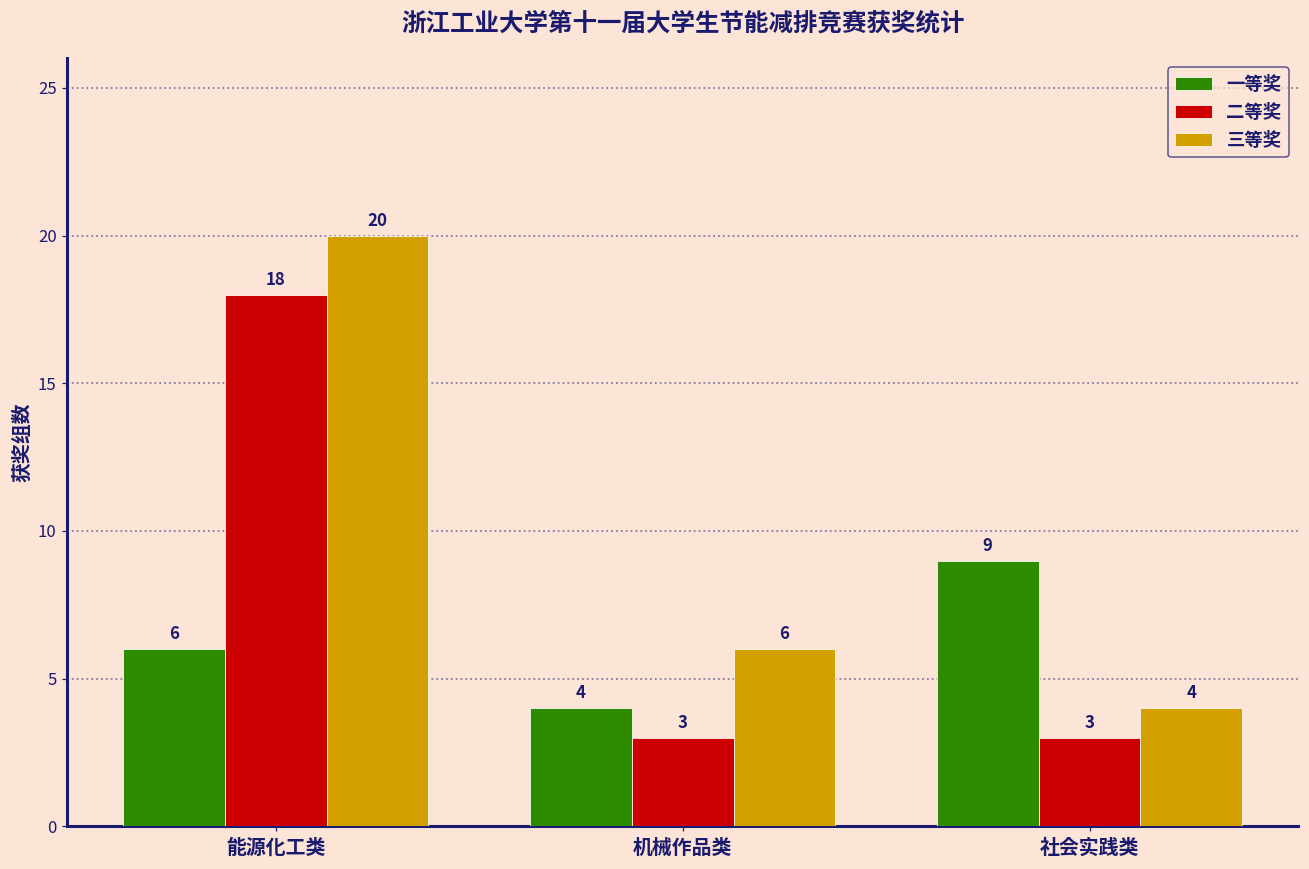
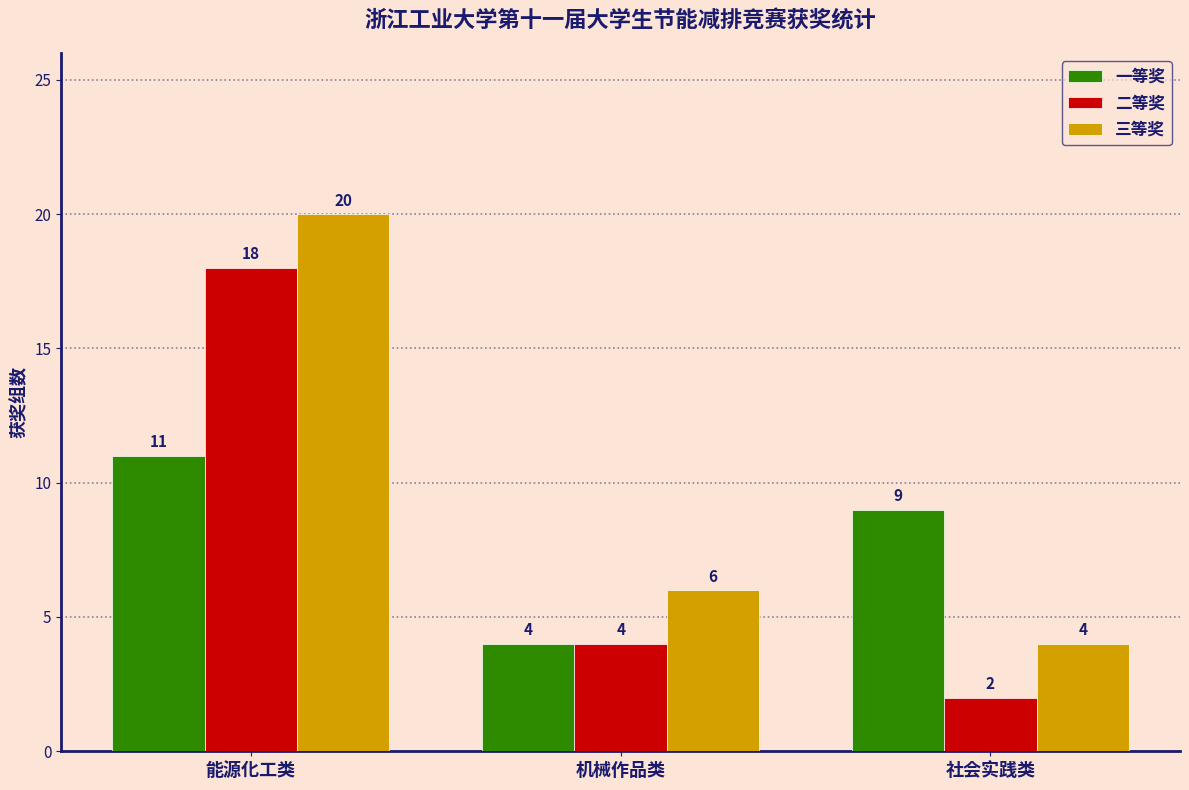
一等奖, 能源化工类: 6 -> 11
二等奖, 机械作品类: 3 -> 4
二等奖, 社会实践类: 3 -> 2
